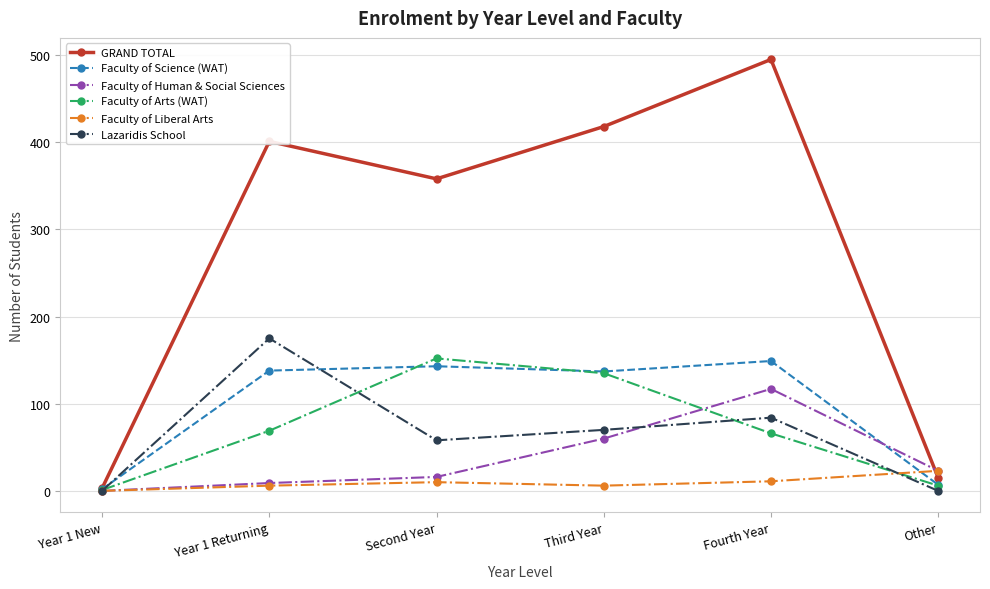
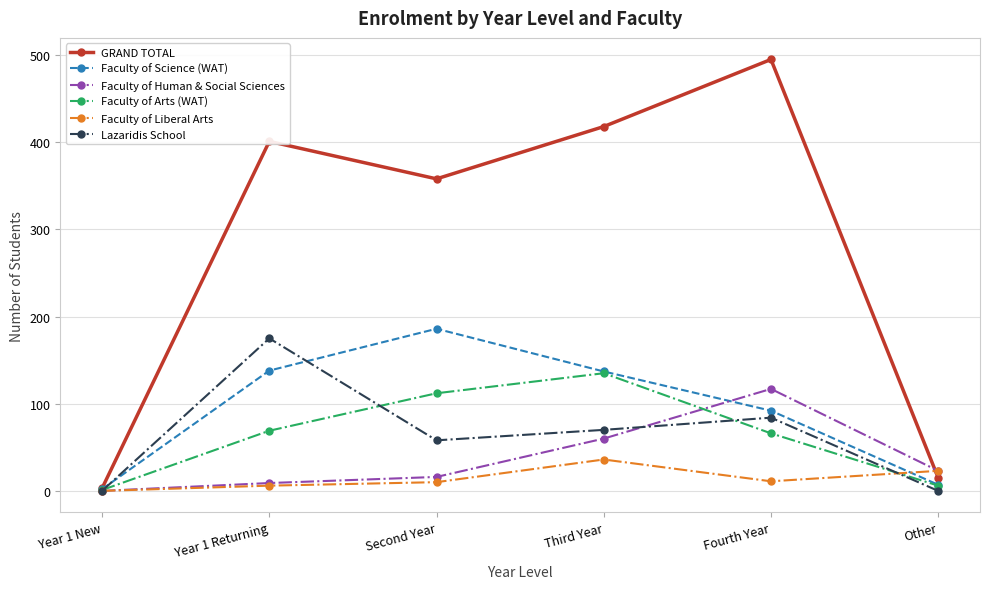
Faculty of Science (WAT), Second Year: 140 -> 190
Faculty of Arts (WAT), Second Year: 150 -> 110
Faculty of Liberal Arts, Third Year: 10 -> 40
Faculty of Science (WAT), Fourth Year: 150 -> 90
